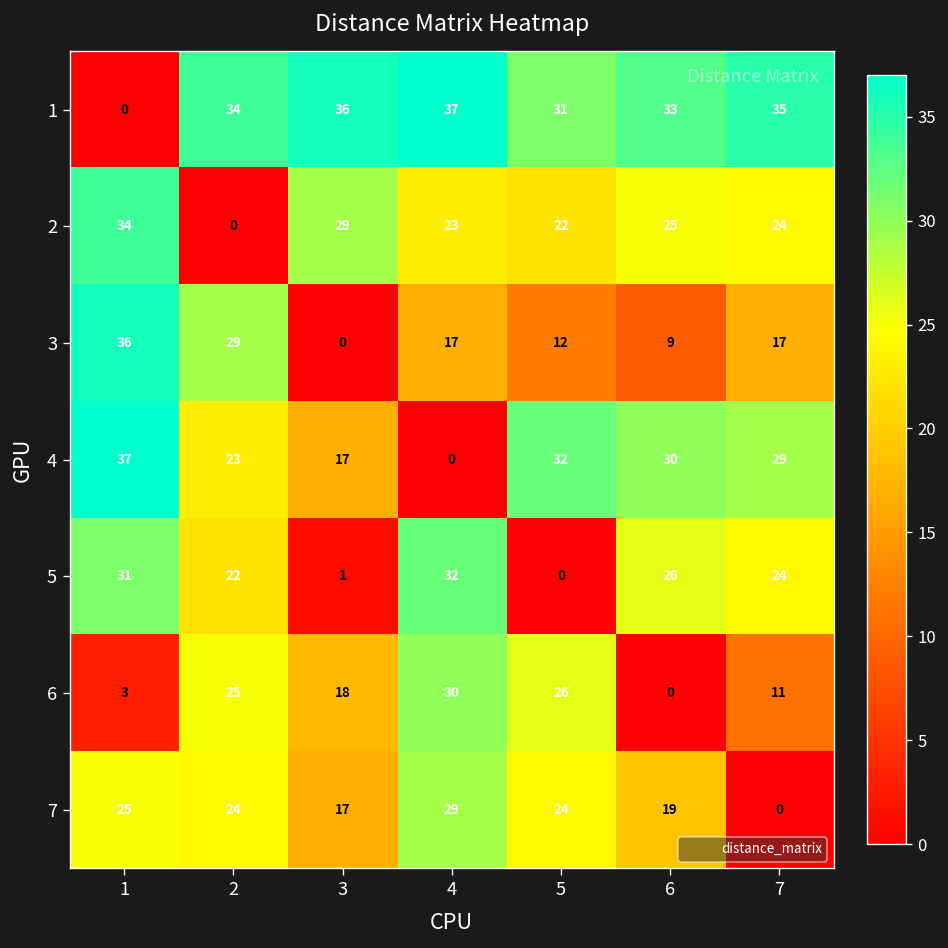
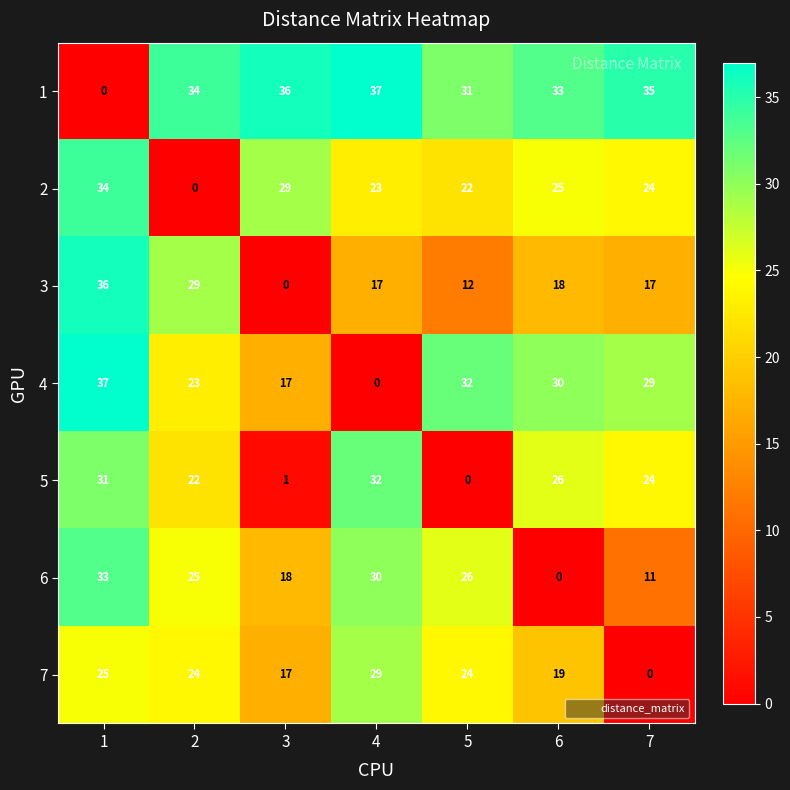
3, 6: 9 -> 18
6, 1: 3 -> 33
